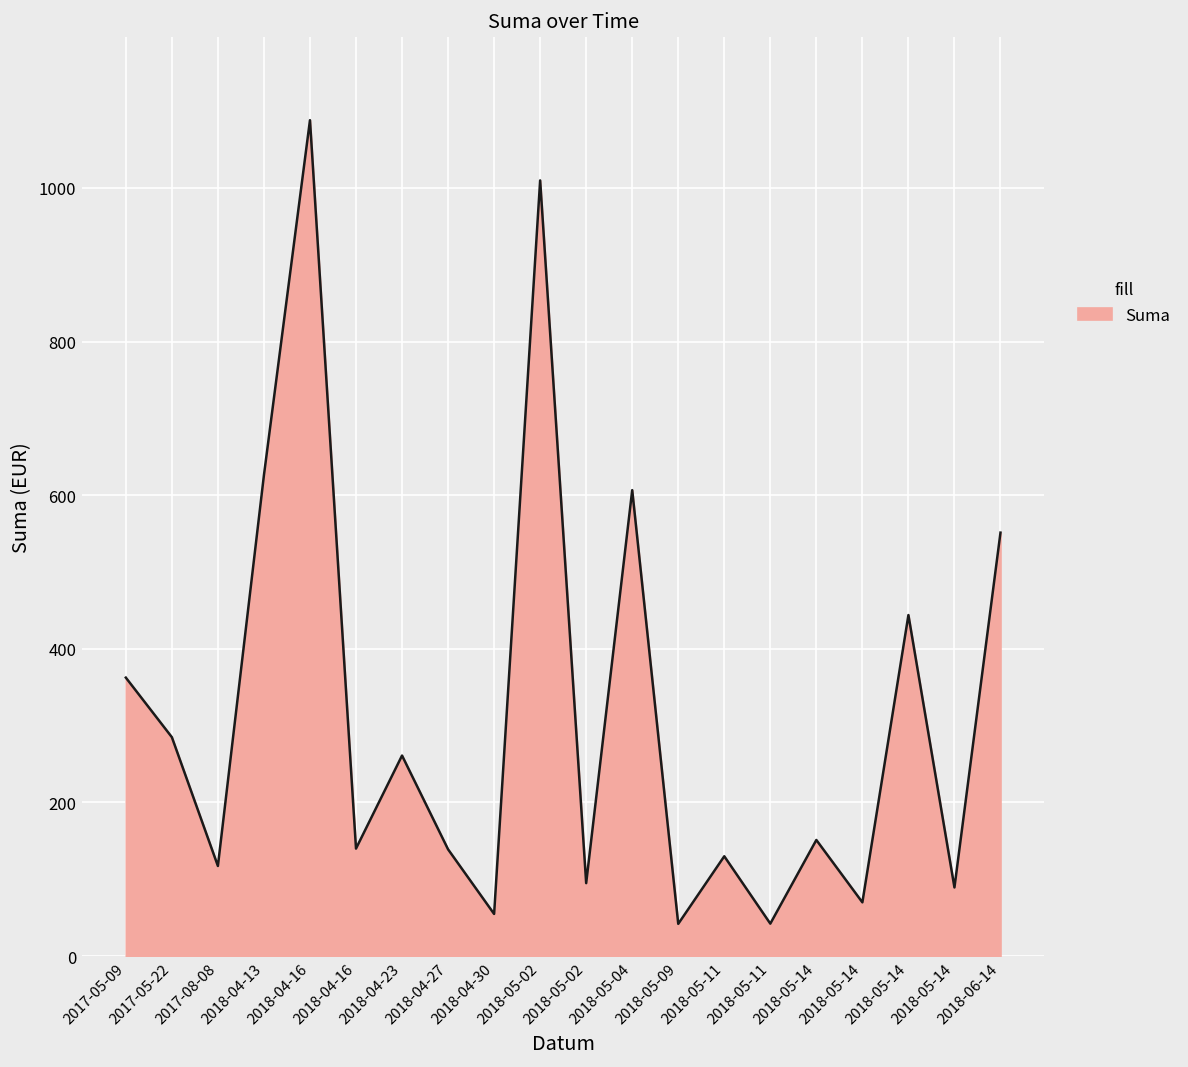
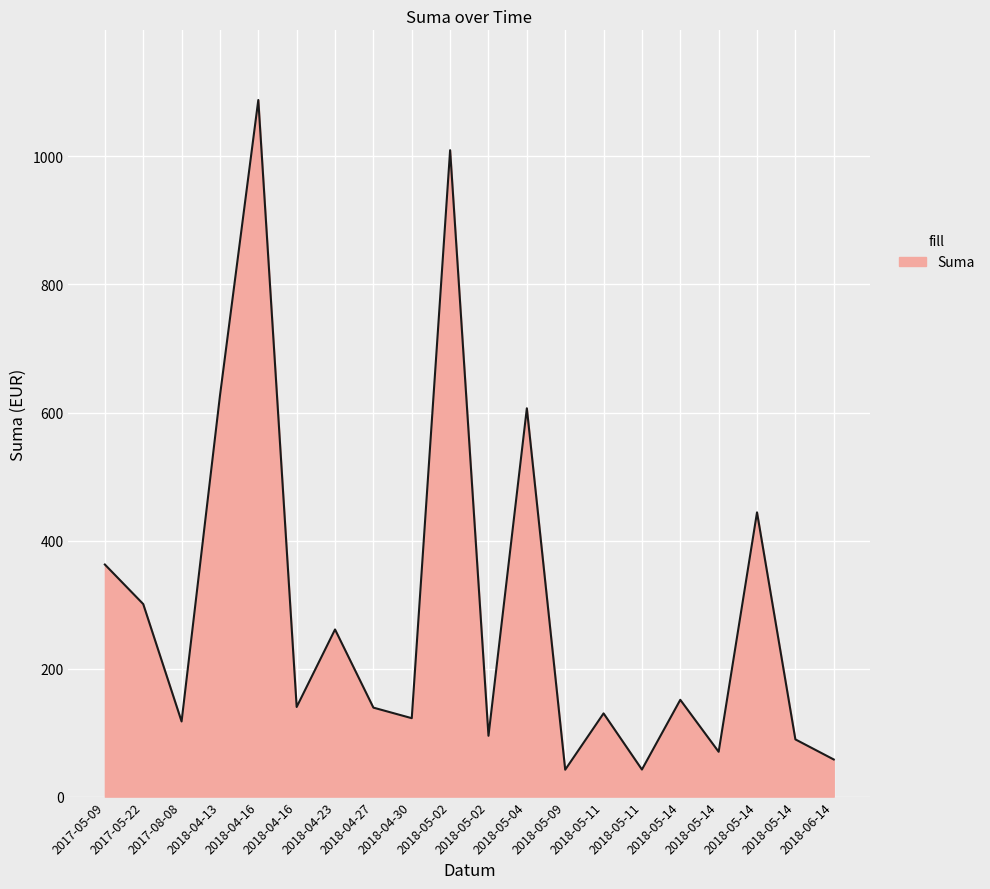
2017-05-22: 290 -> 300
2018-04-30: 50 -> 120
2018-06-14: 550 -> 60
